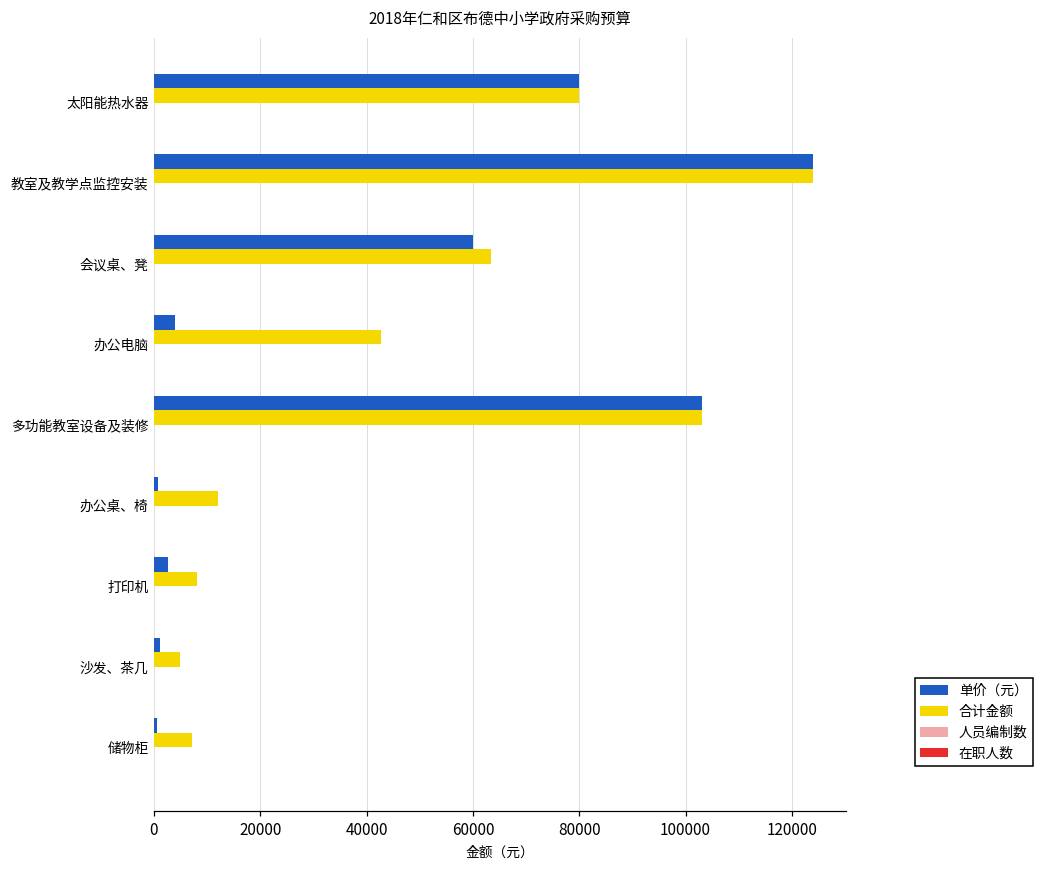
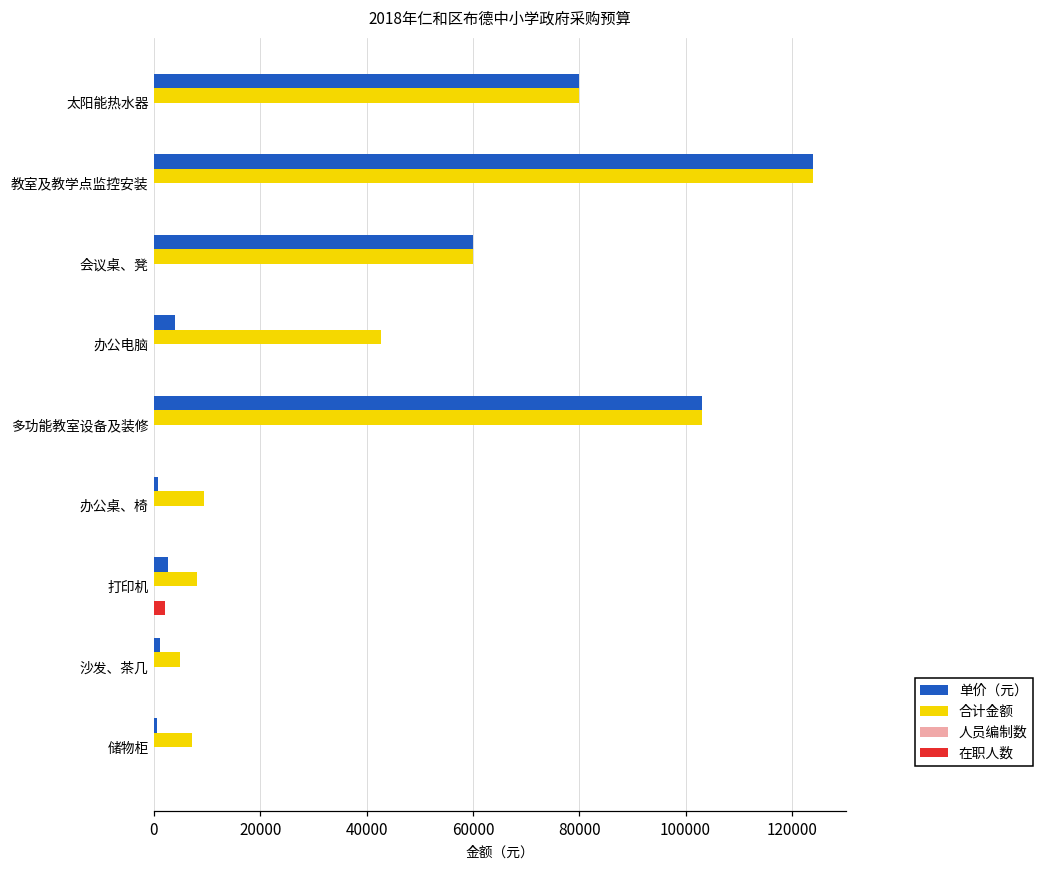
合计金额, 会议桌、凳: 63000 -> 60000
合计金额, 办公桌、椅: 12000 -> 9000
在职人数, 打印机: 0 -> 2000
